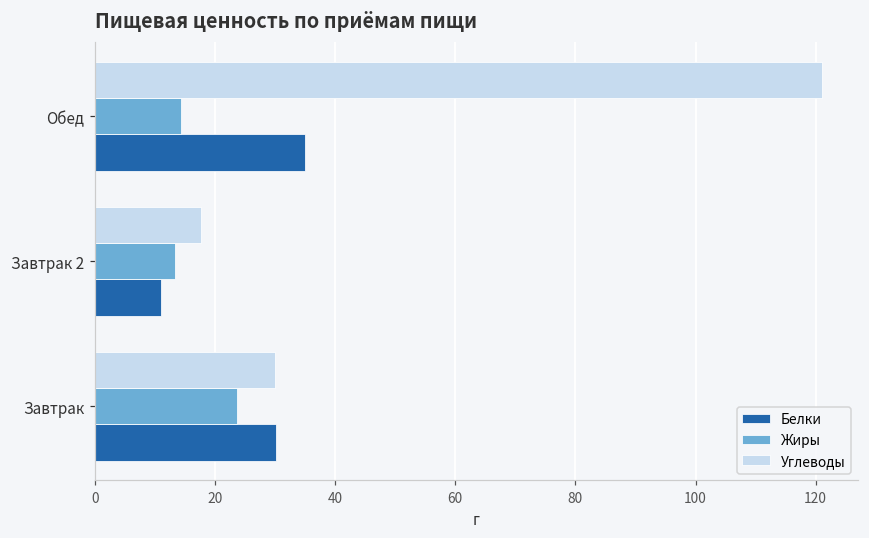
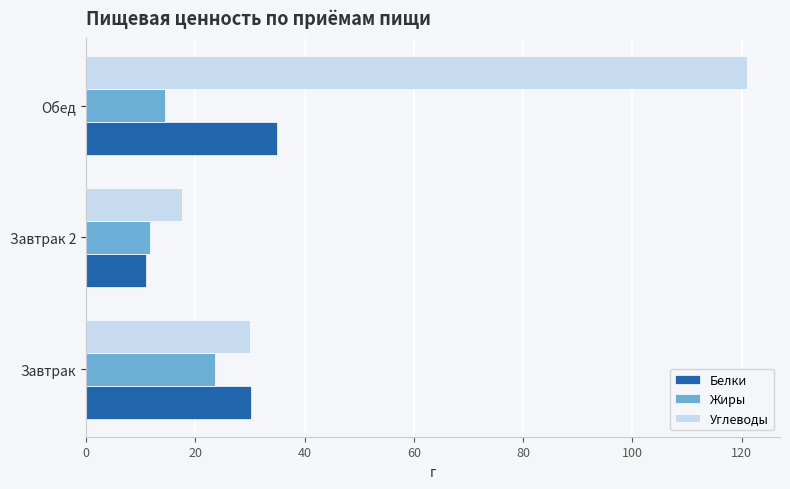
Жиры, Завтрак 2: 13 -> 12
